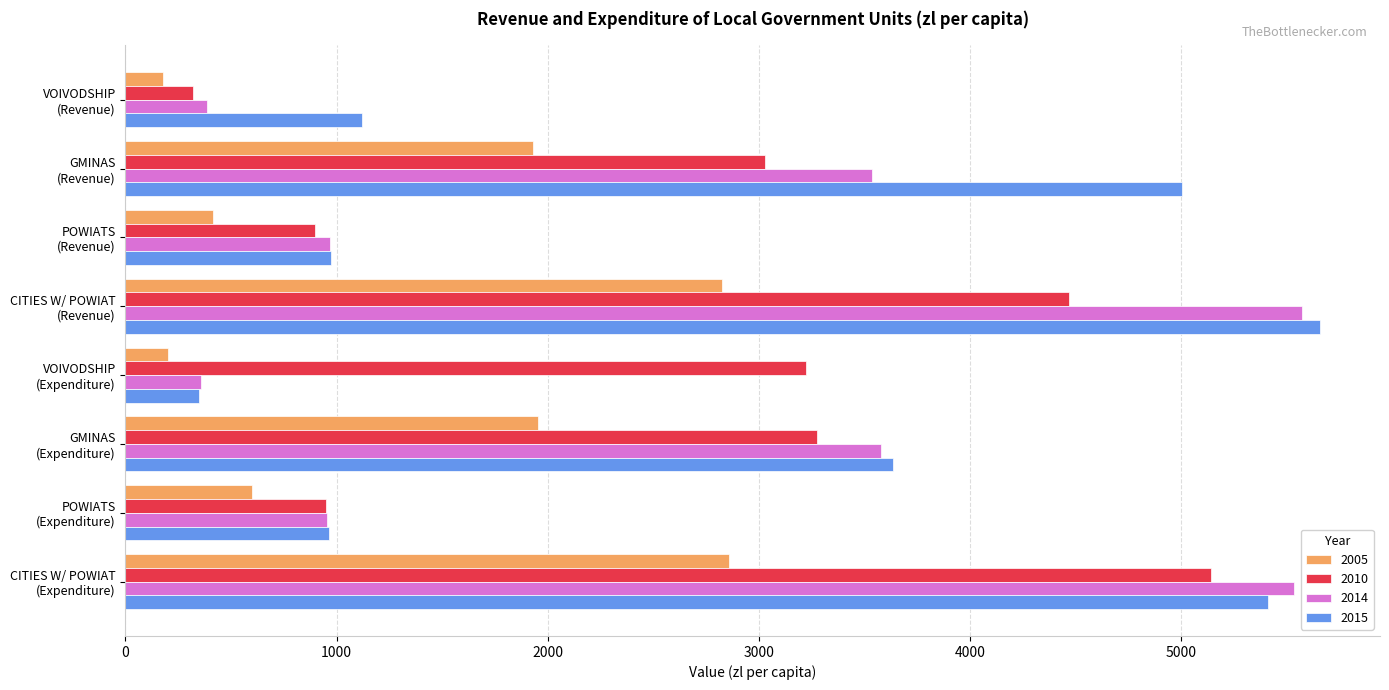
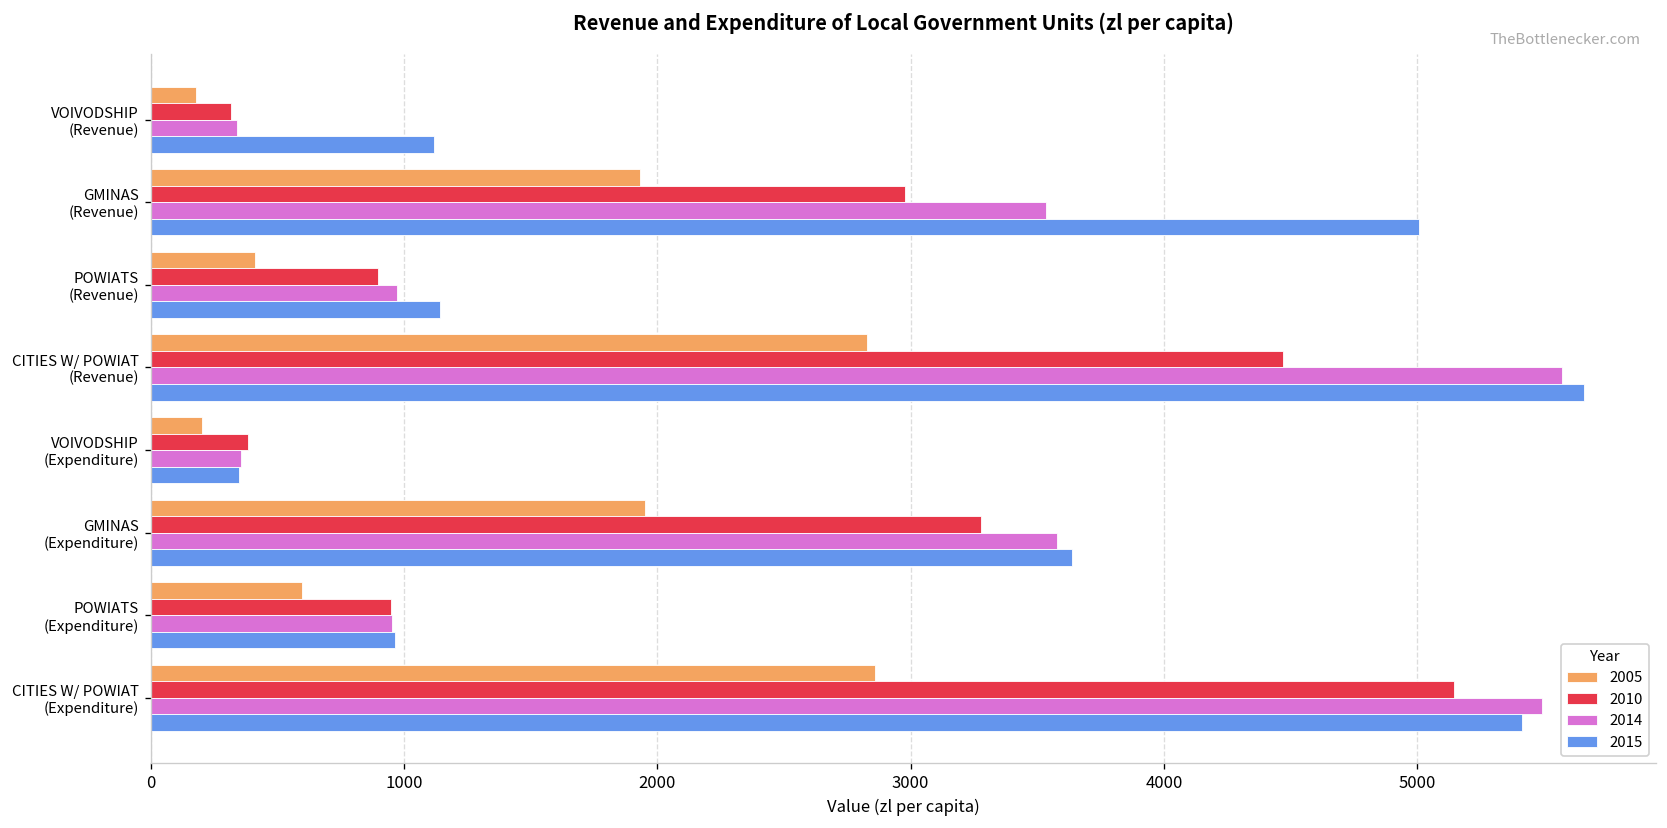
2014, VOIVODSHIP (Revenue): 390 -> 340
2010, GMINAS (Revenue): 3030 -> 2980
2015, POWIATS (Revenue): 970 -> 1140
2010, VOIVODSHIP (Expenditure): 3220 -> 380
2014, CITIES W/ POWIAT (Expenditure): 5540 -> 5490
